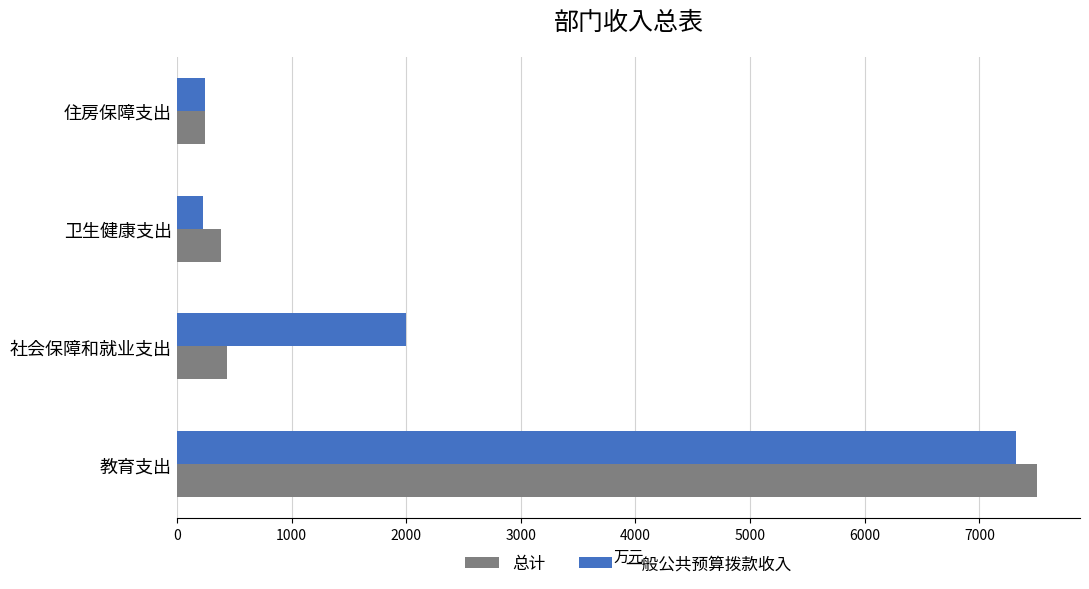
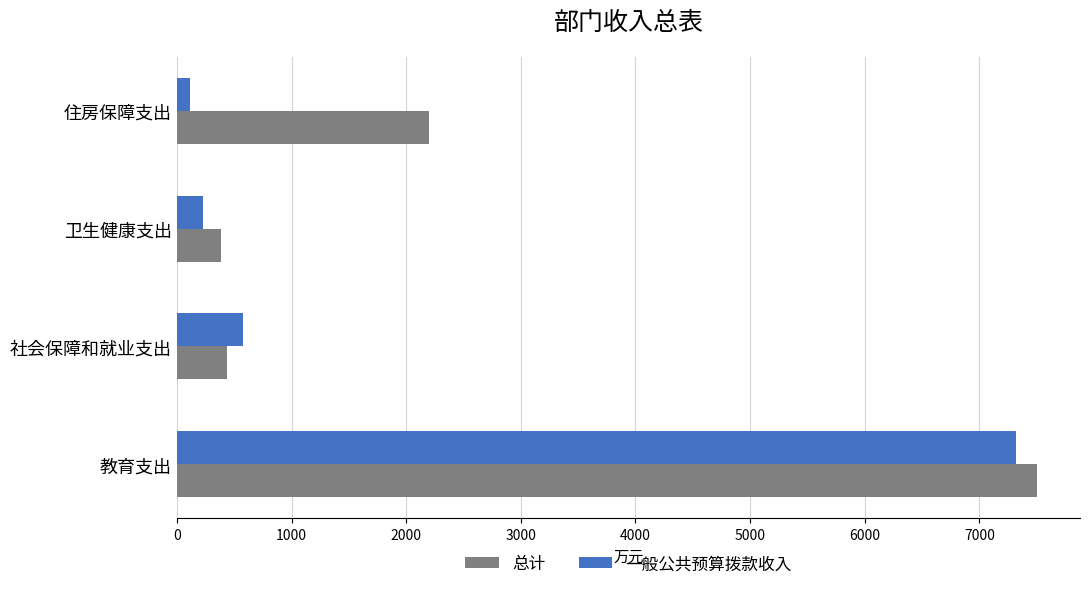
一般公共预算拨款收入, 住房保障支出: 250 -> 110
总计, 住房保障支出: 250 -> 2190
一般公共预算拨款收入, 社会保障和就业支出: 2000 -> 580
